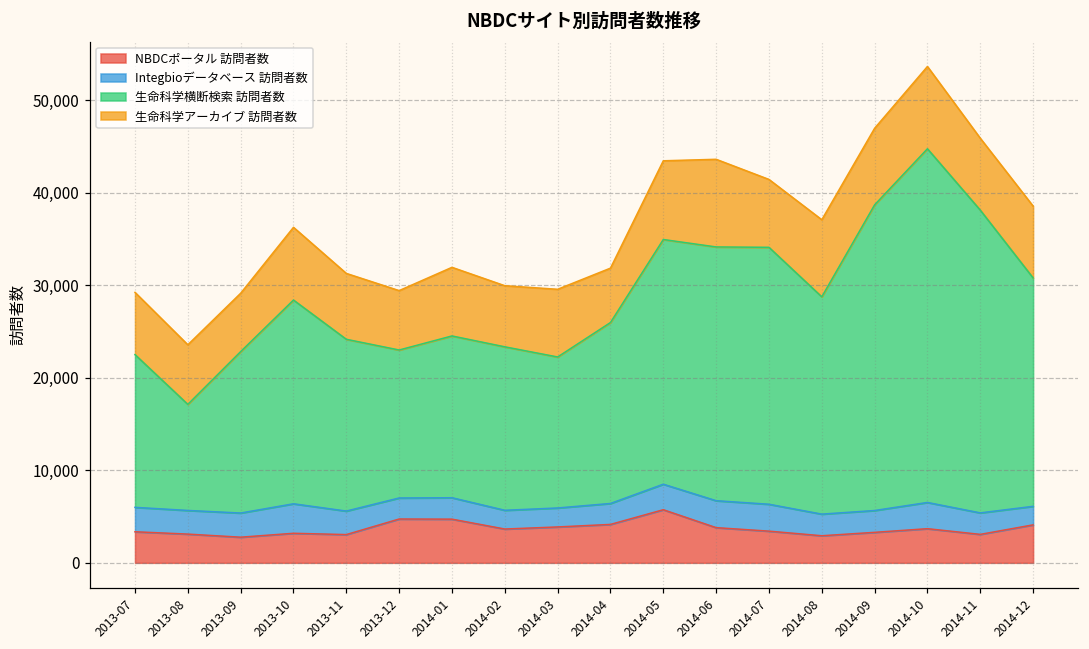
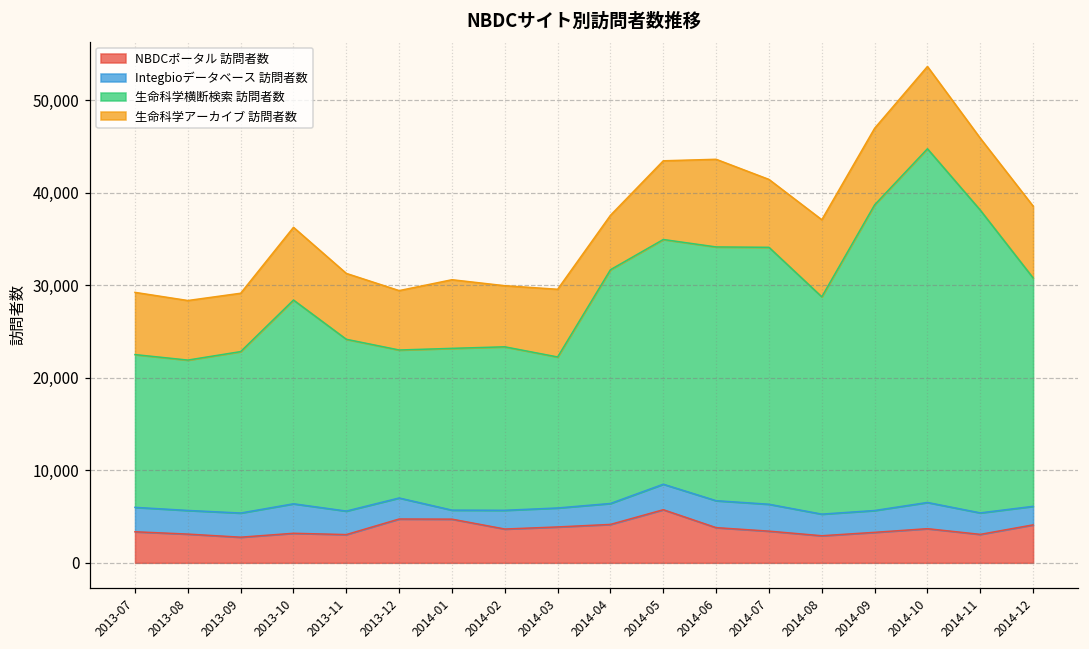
生命科学横断検索 訪問者数, 2013-08: 11,000 -> 16,000
Integbioデータベース 訪問者数, 2014-01: 2,000 -> 1,000
生命科学横断検索 訪問者数, 2014-04: 20,000 -> 25,000
